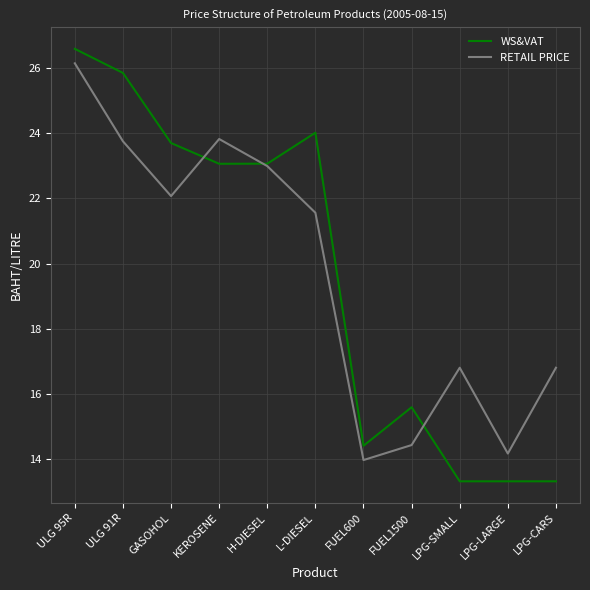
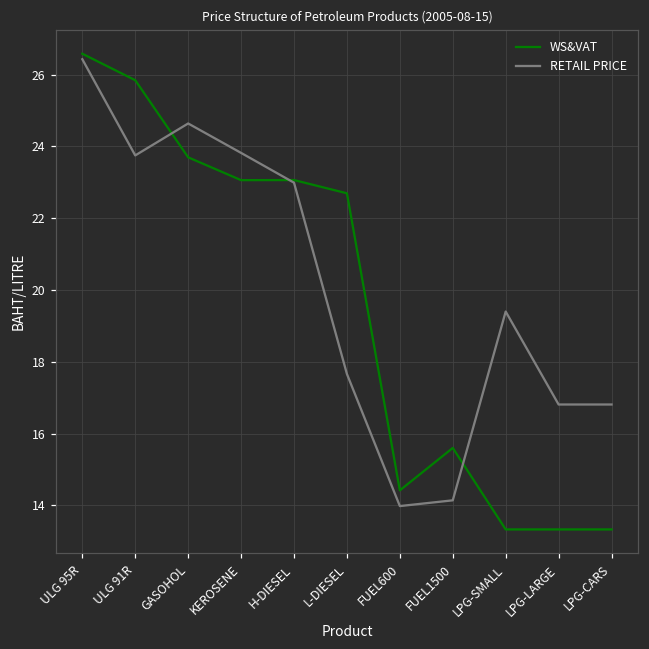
RETAIL PRICE, ULG 95R: 26.1 -> 26.4
RETAIL PRICE, GASOHOL: 22.1 -> 24.6
WS&VAT, L-DIESEL: 24.0 -> 22.7
RETAIL PRICE, L-DIESEL: 21.6 -> 17.7
RETAIL PRICE, FUEL1500: 14.4 -> 14.1
RETAIL PRICE, LPG-SMALL: 16.8 -> 19.4
RETAIL PRICE, LPG-LARGE: 14.2 -> 16.8
